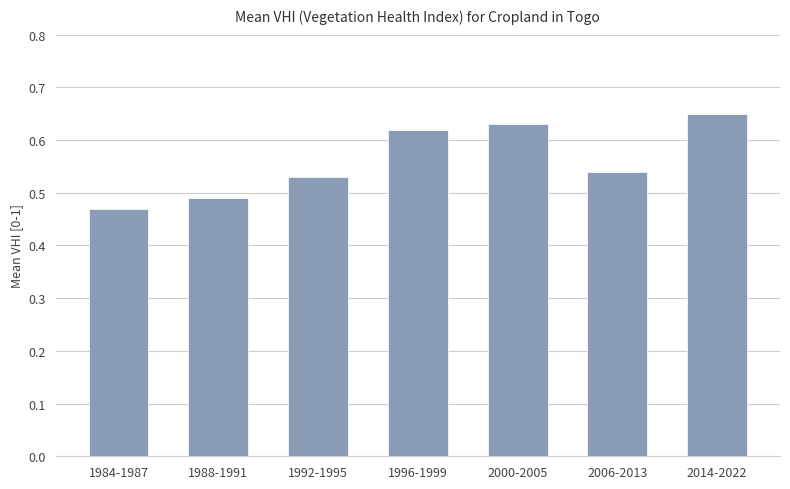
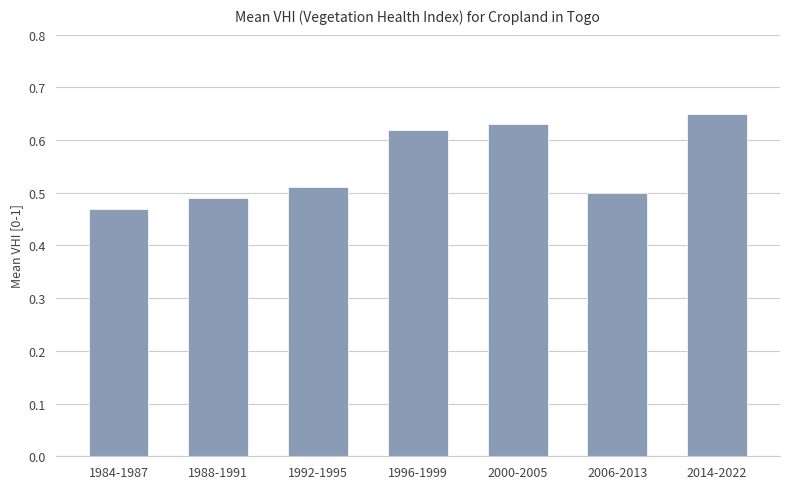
1992-1995: 0.53 -> 0.51
2006-2013: 0.54 -> 0.50
